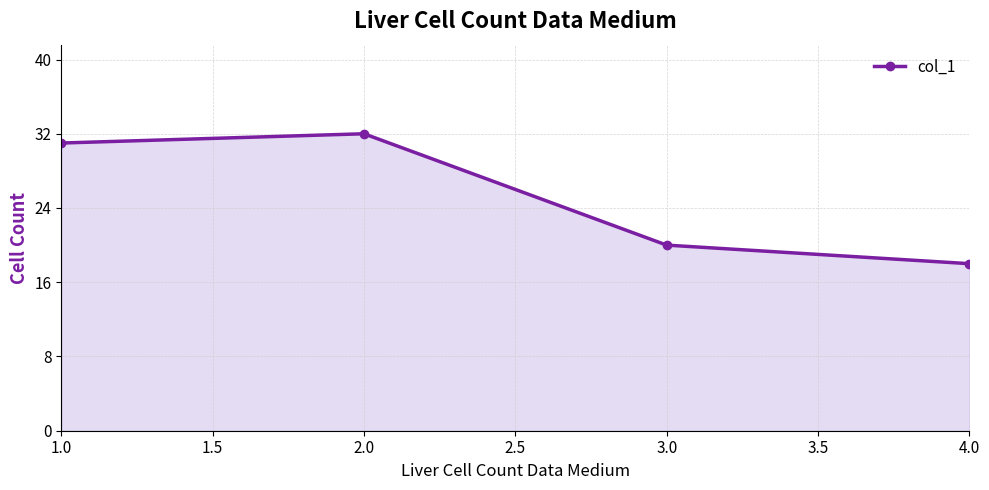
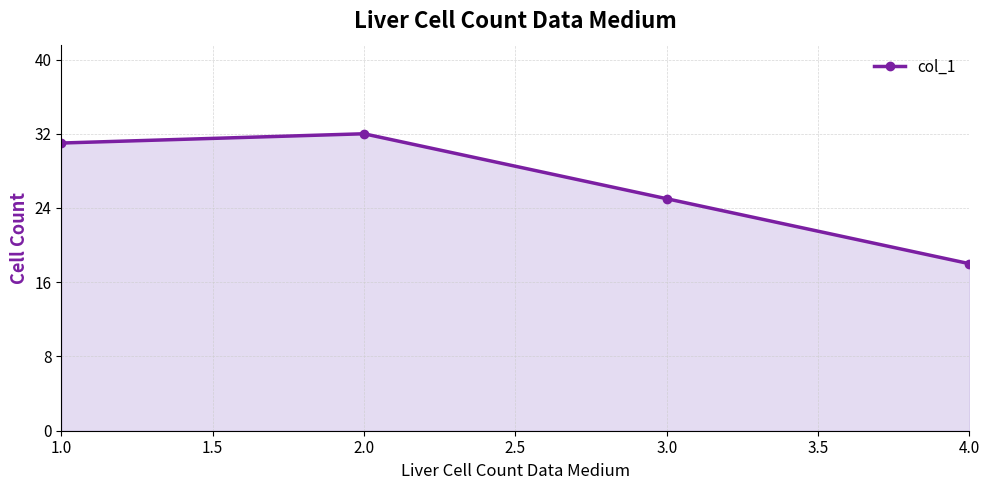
3.0: 20 -> 25
